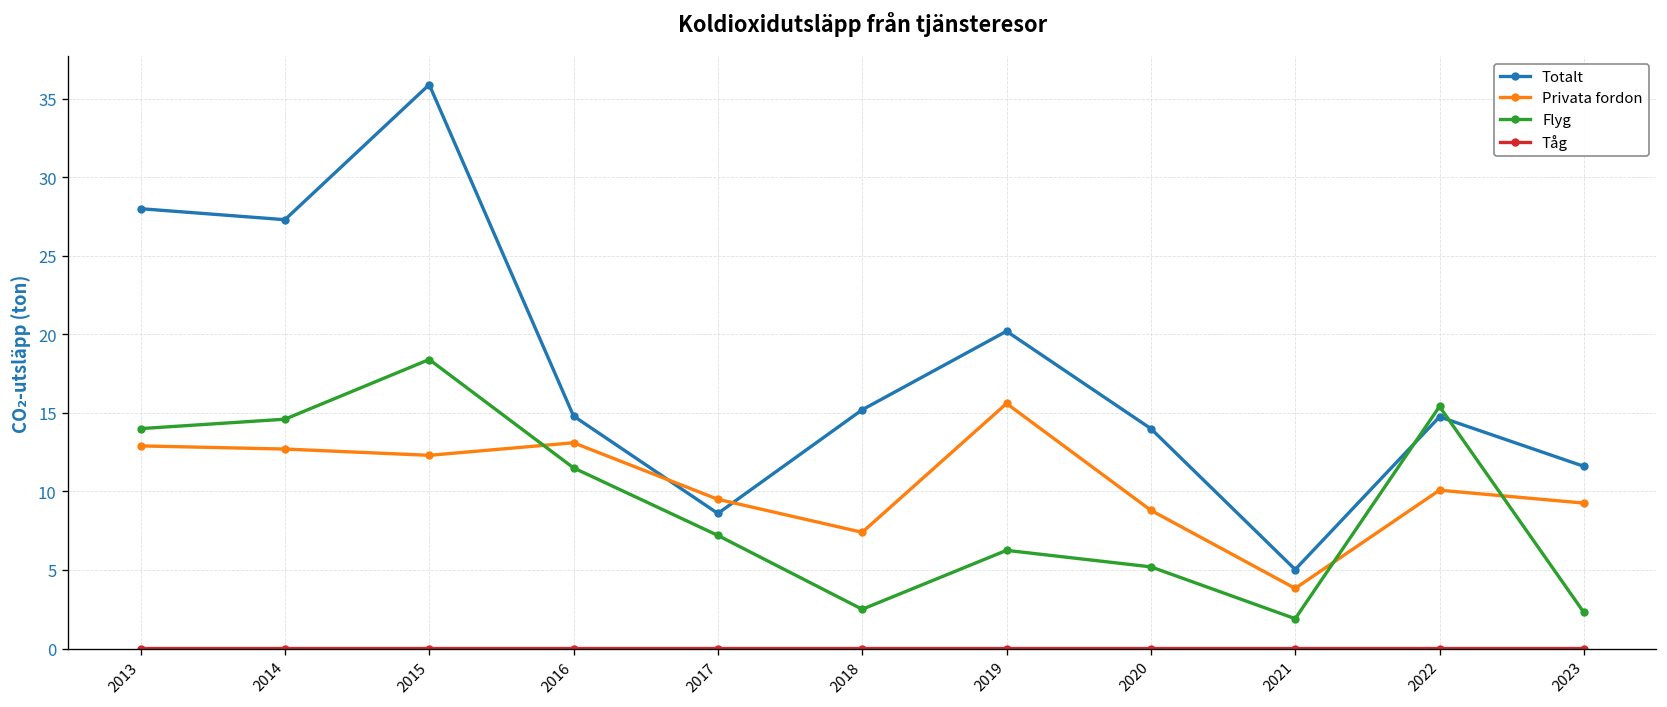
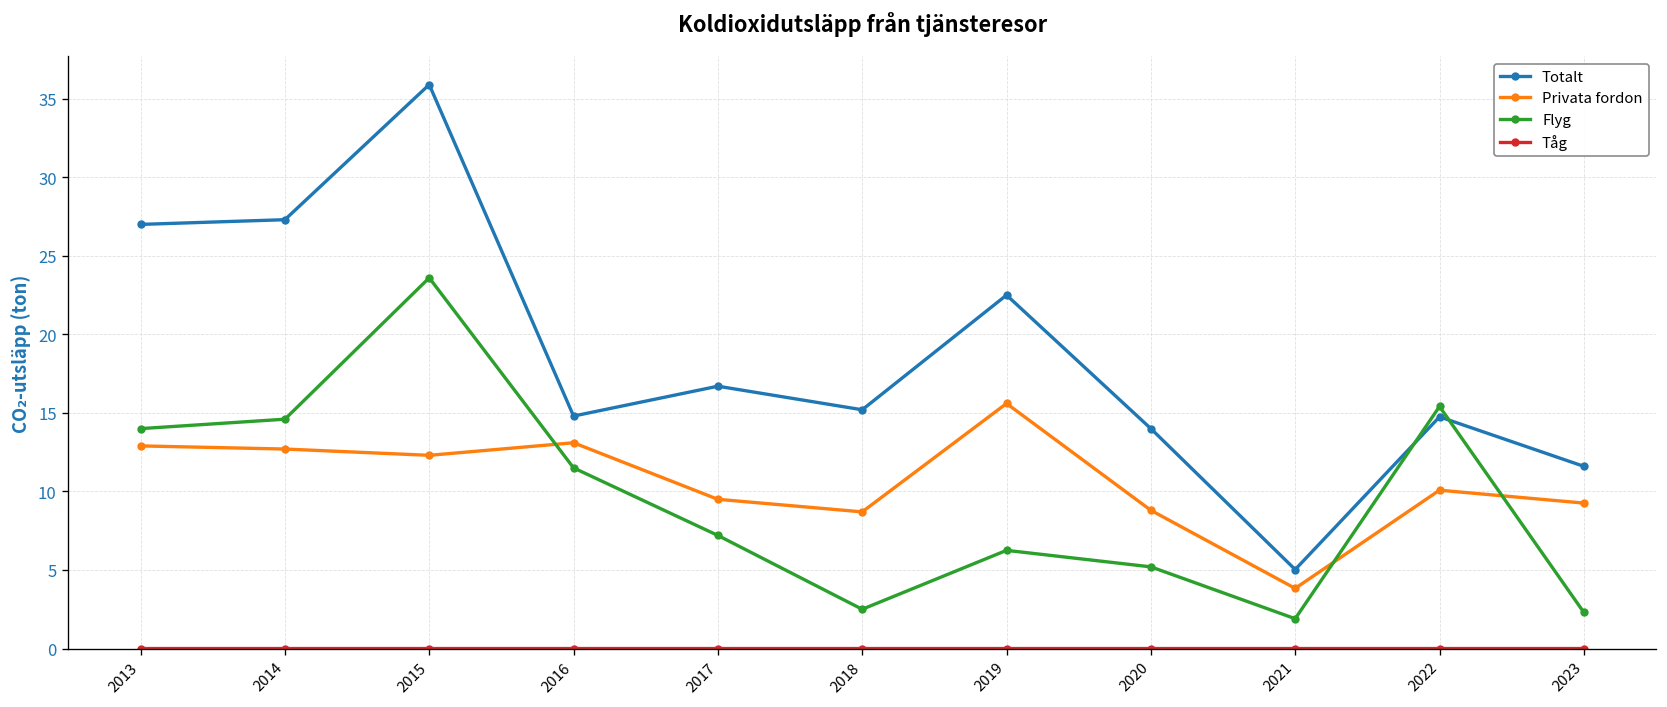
Totalt, 2013: 28 -> 27
Flyg, 2015: 18.4 -> 23.6
Totalt, 2017: 8.6 -> 16.7
Privata fordon, 2018: 7.4 -> 8.7
Totalt, 2019: 20.2 -> 22.5
